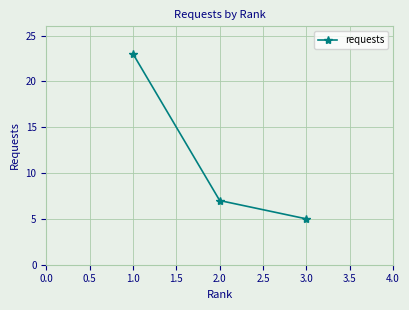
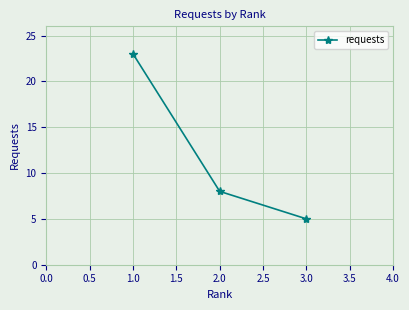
2.0: 7 -> 8
